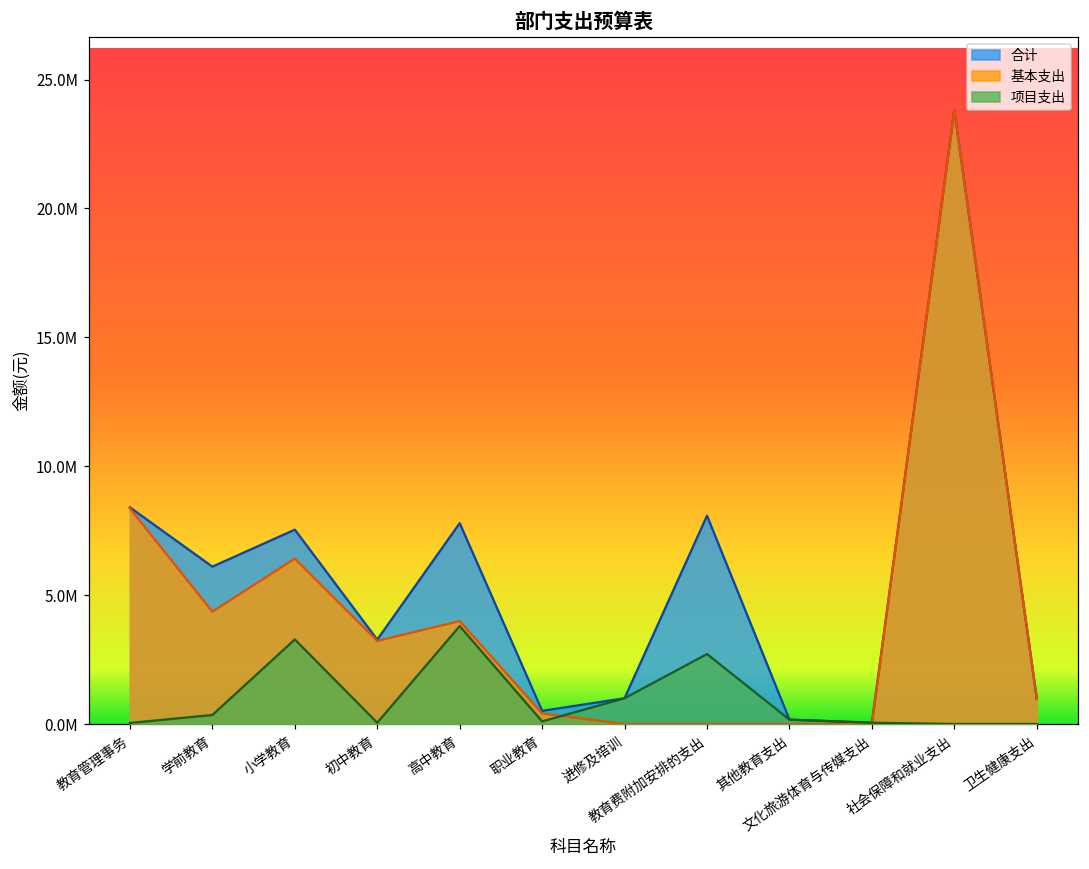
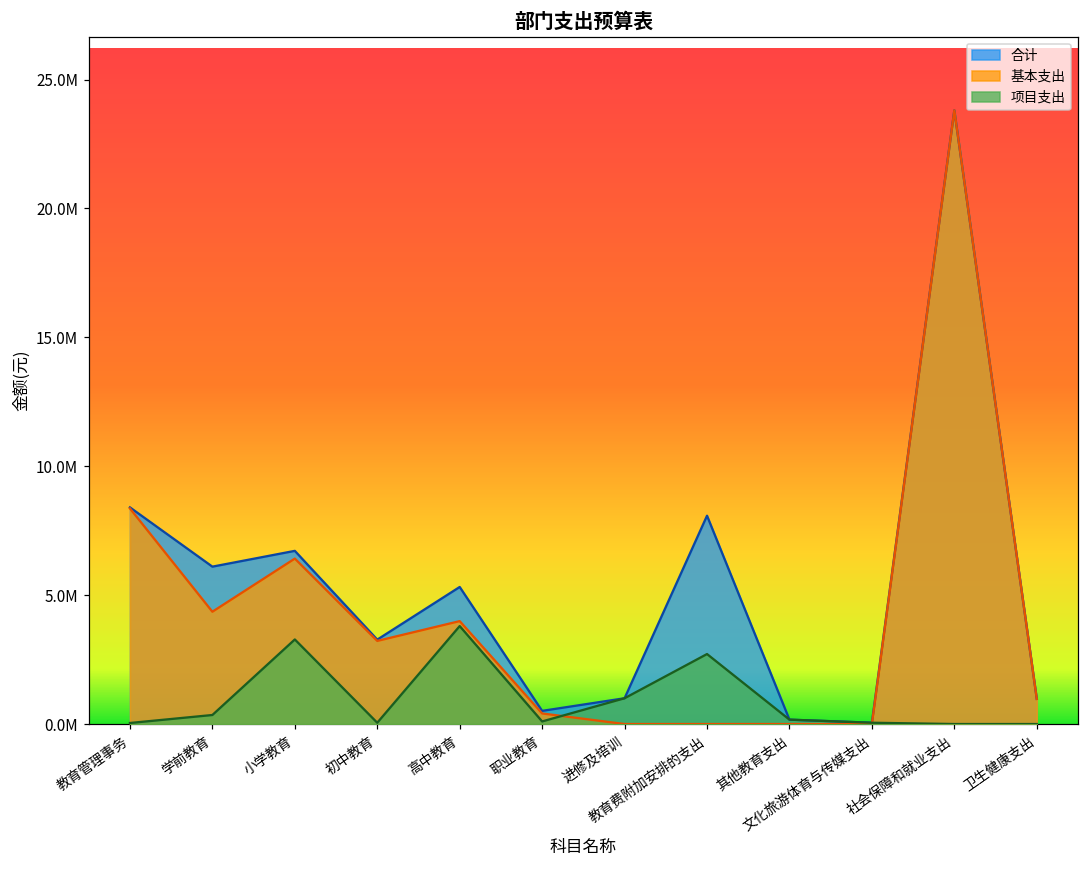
合计, 小学教育: 7500000 -> 6700000
合计, 高中教育: 7800000 -> 5300000
